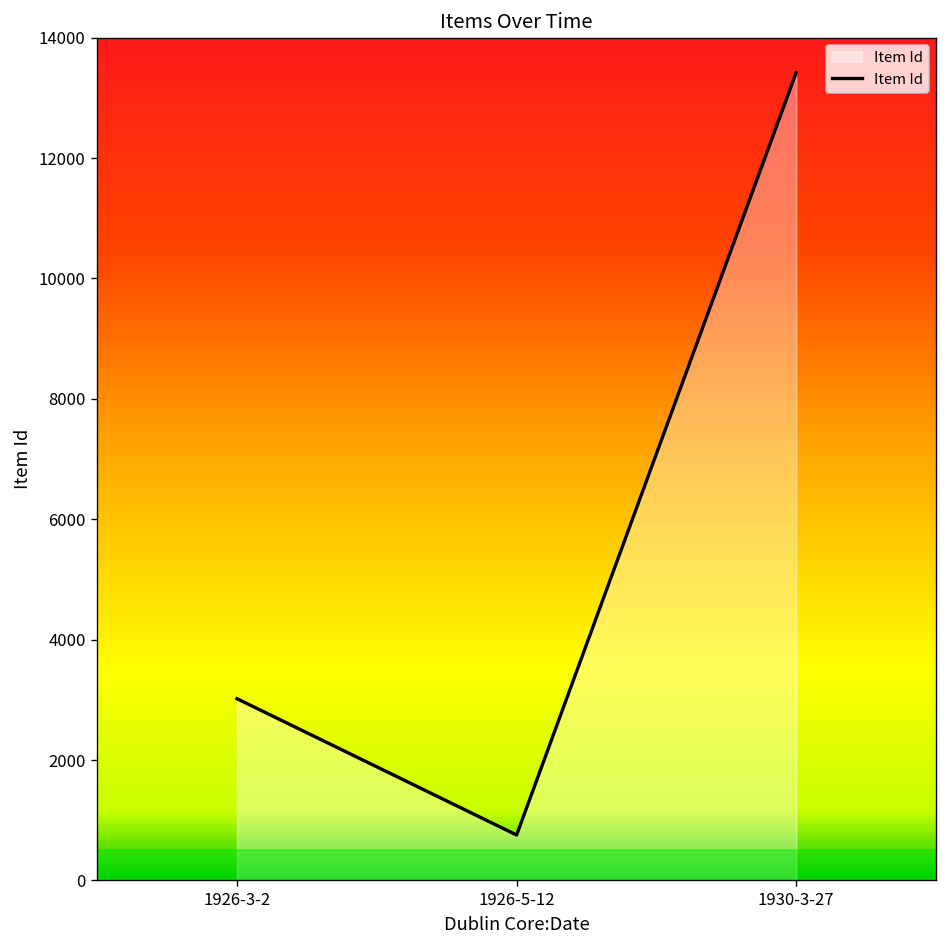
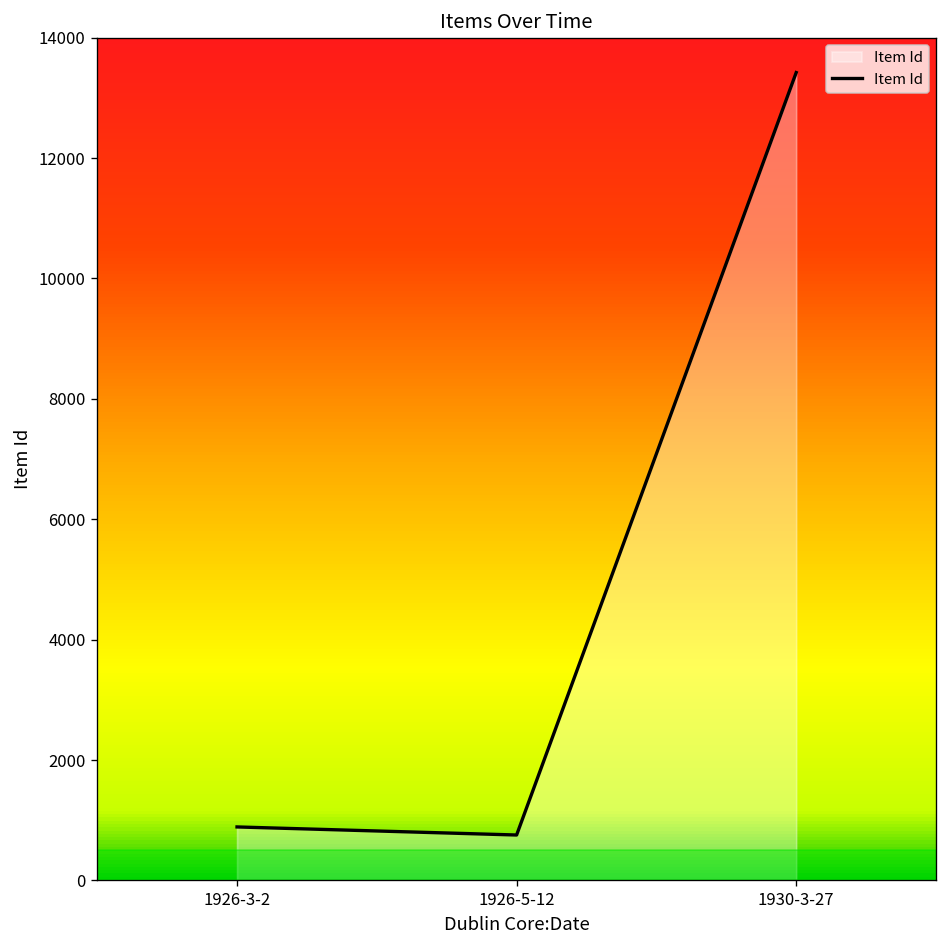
1926-3-2: 3000 -> 900
